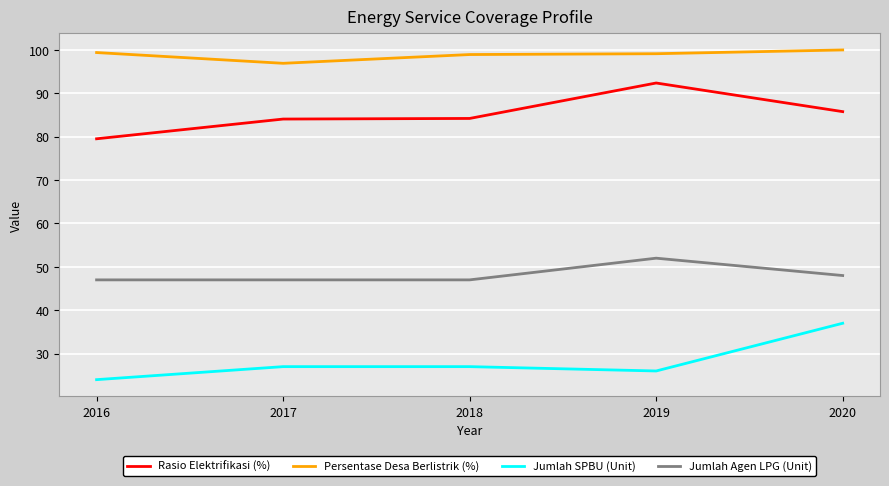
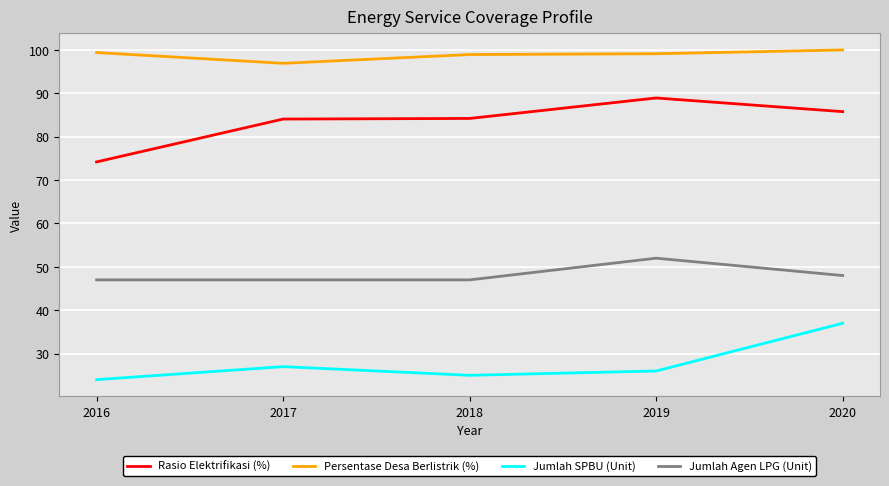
Rasio Elektrifikasi (%), 2016: 80 -> 74
Jumlah SPBU (Unit), 2018: 27 -> 25
Rasio Elektrifikasi (%), 2019: 92 -> 89
